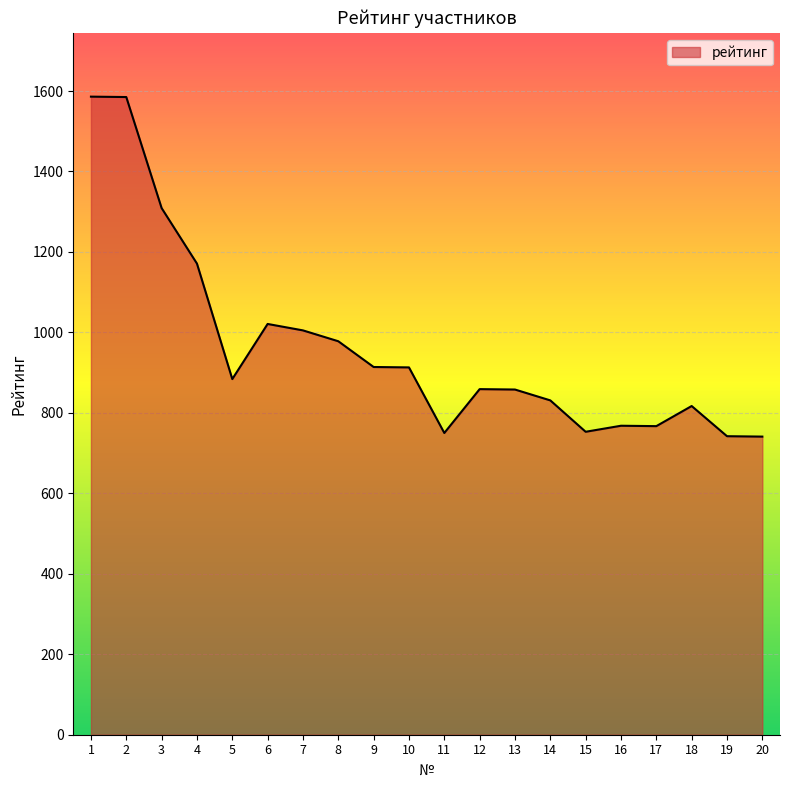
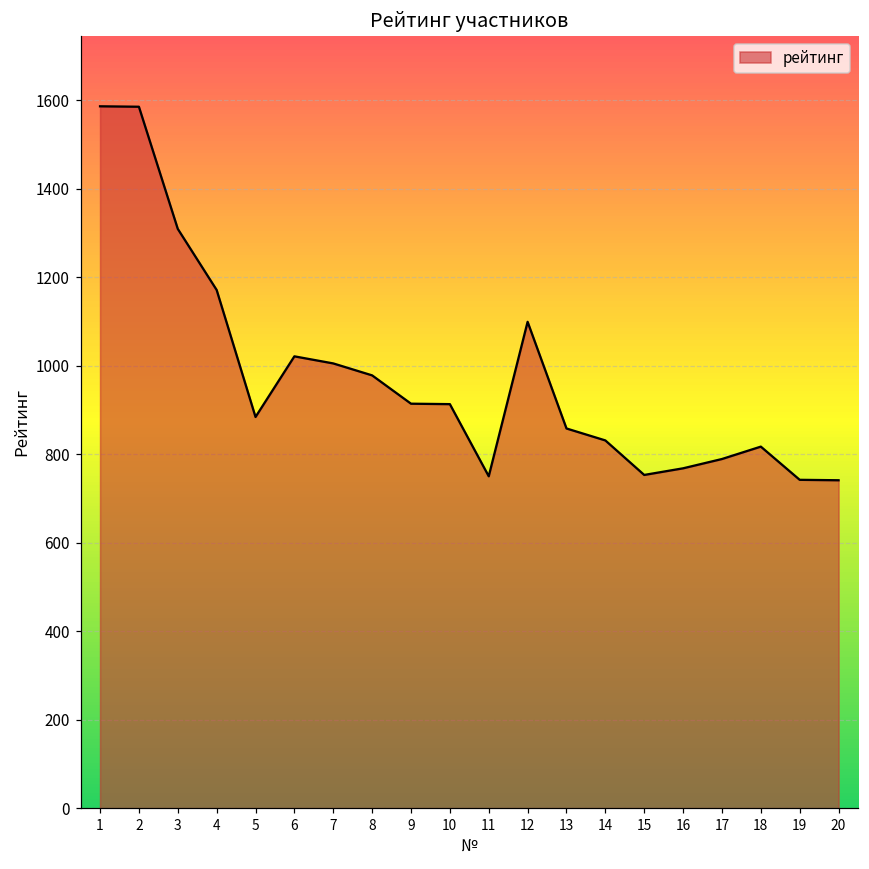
12: 860 -> 1100
17: 770 -> 790
